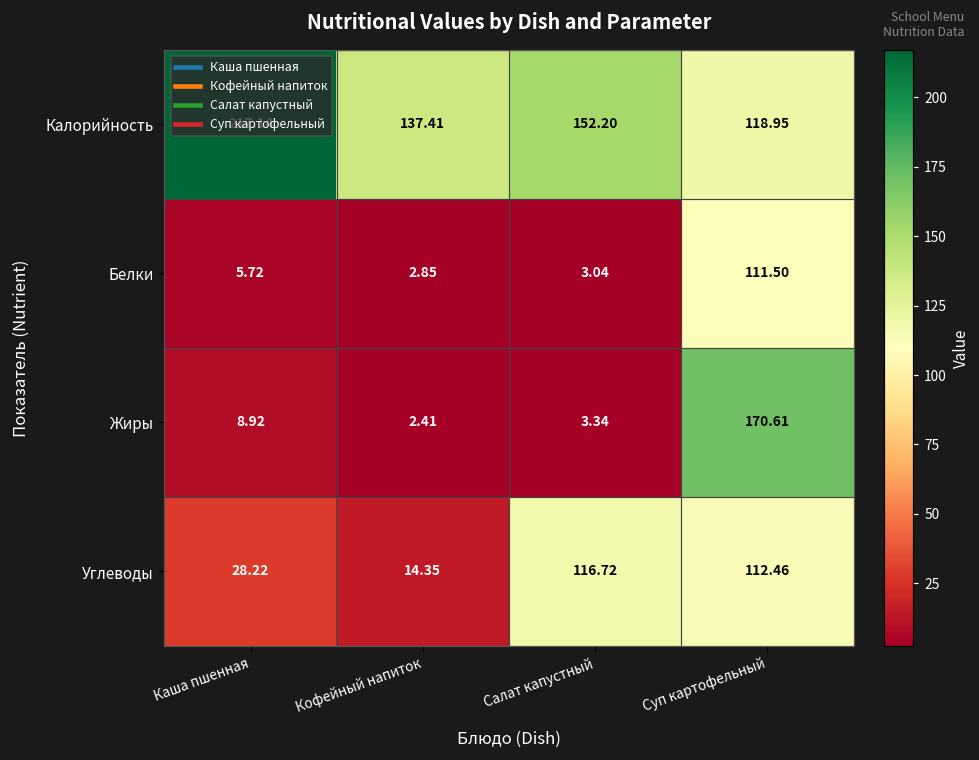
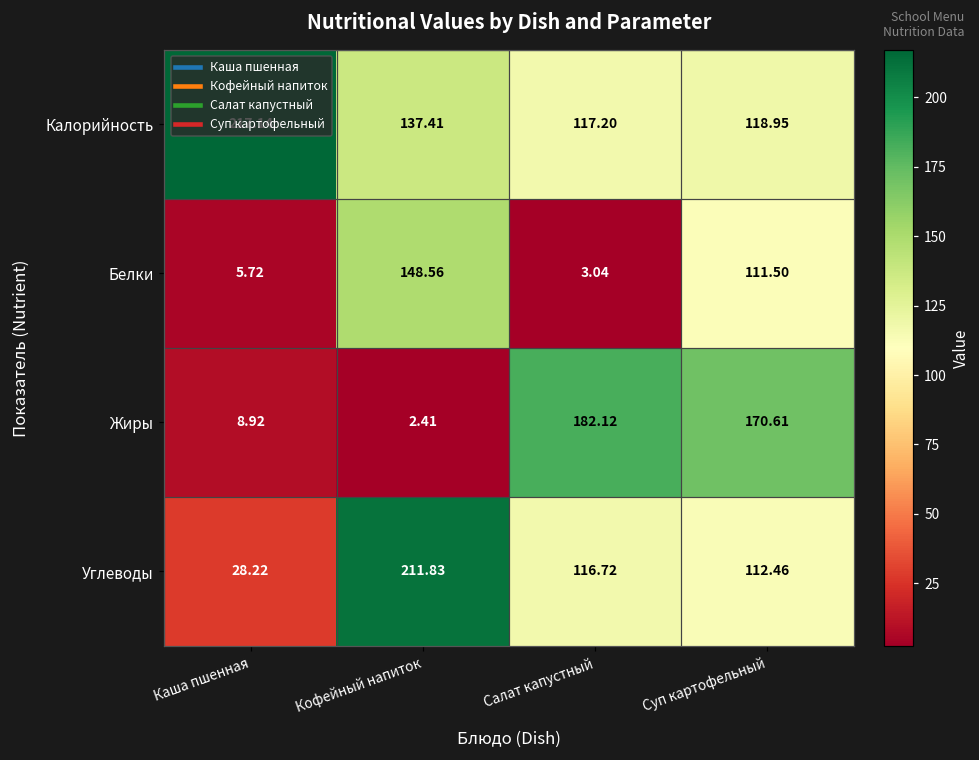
Калорийность, Салат капустный: 152.20 -> 117.20
Белки, Кофейный напиток: 2.85 -> 148.56
Жиры, Салат капустный: 3.34 -> 182.12
Углеводы, Кофейный напиток: 14.35 -> 211.83
